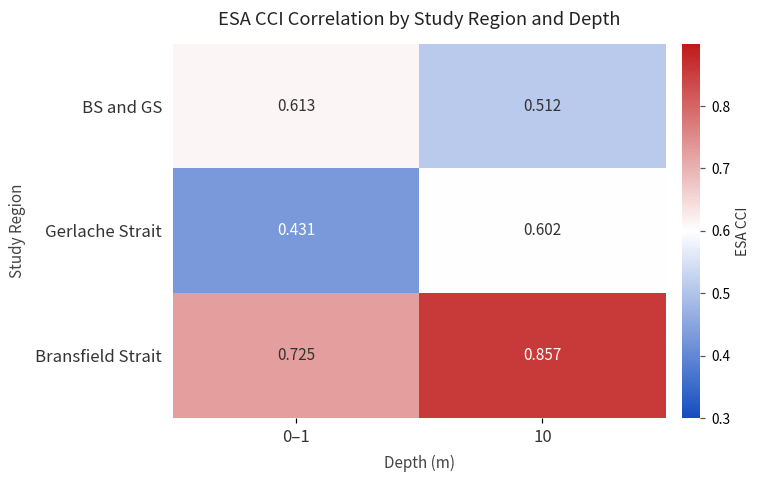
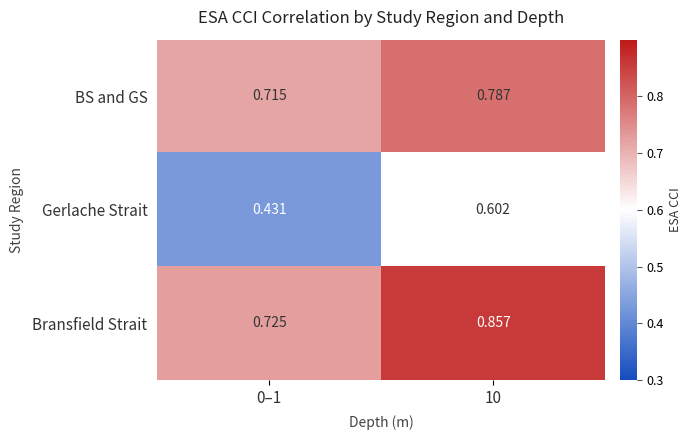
BS and GS, 0–1: 0.613 -> 0.715
BS and GS, 10: 0.512 -> 0.787
